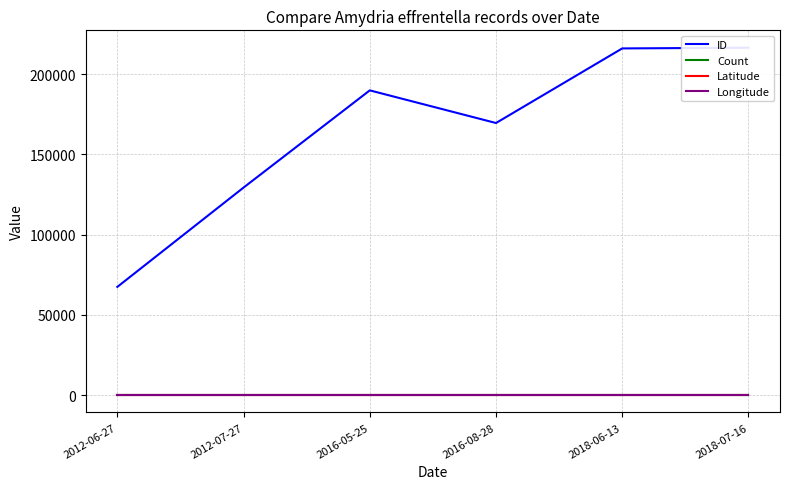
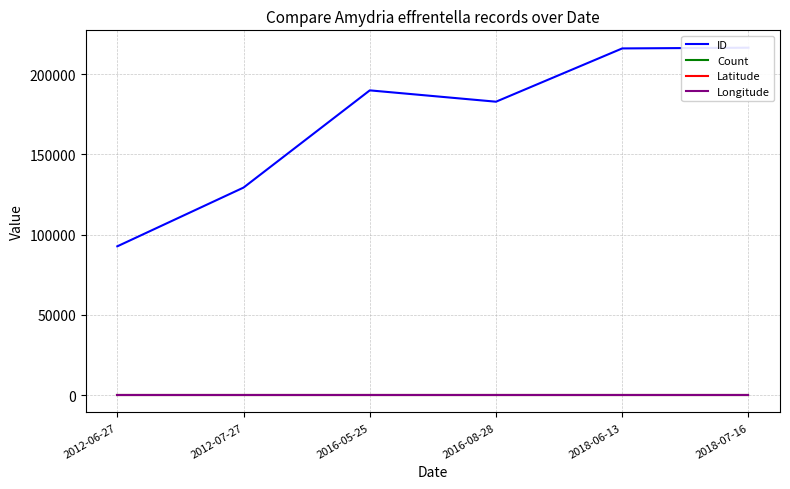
ID, 2012-06-27: 67000 -> 93000
ID, 2016-08-28: 170000 -> 183000
